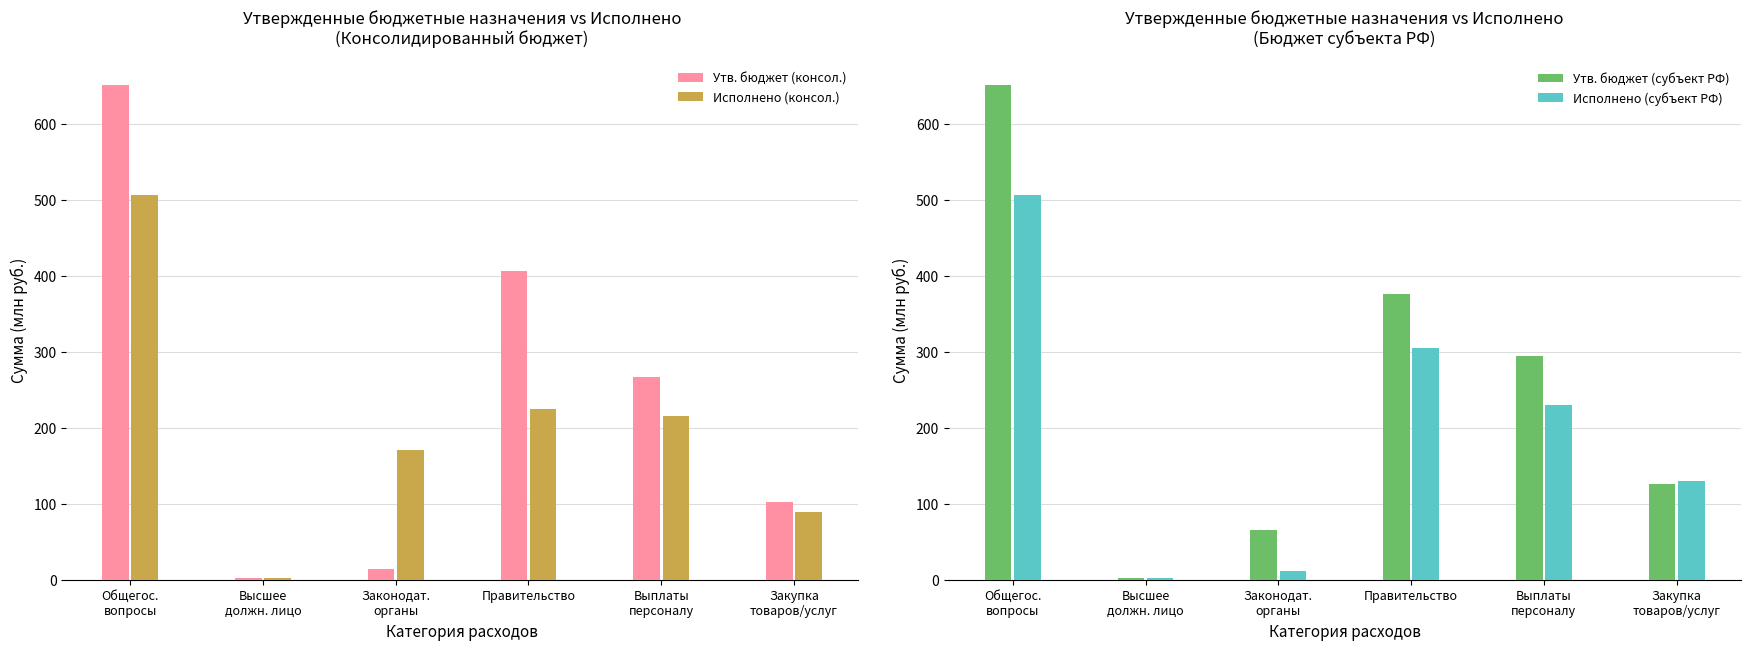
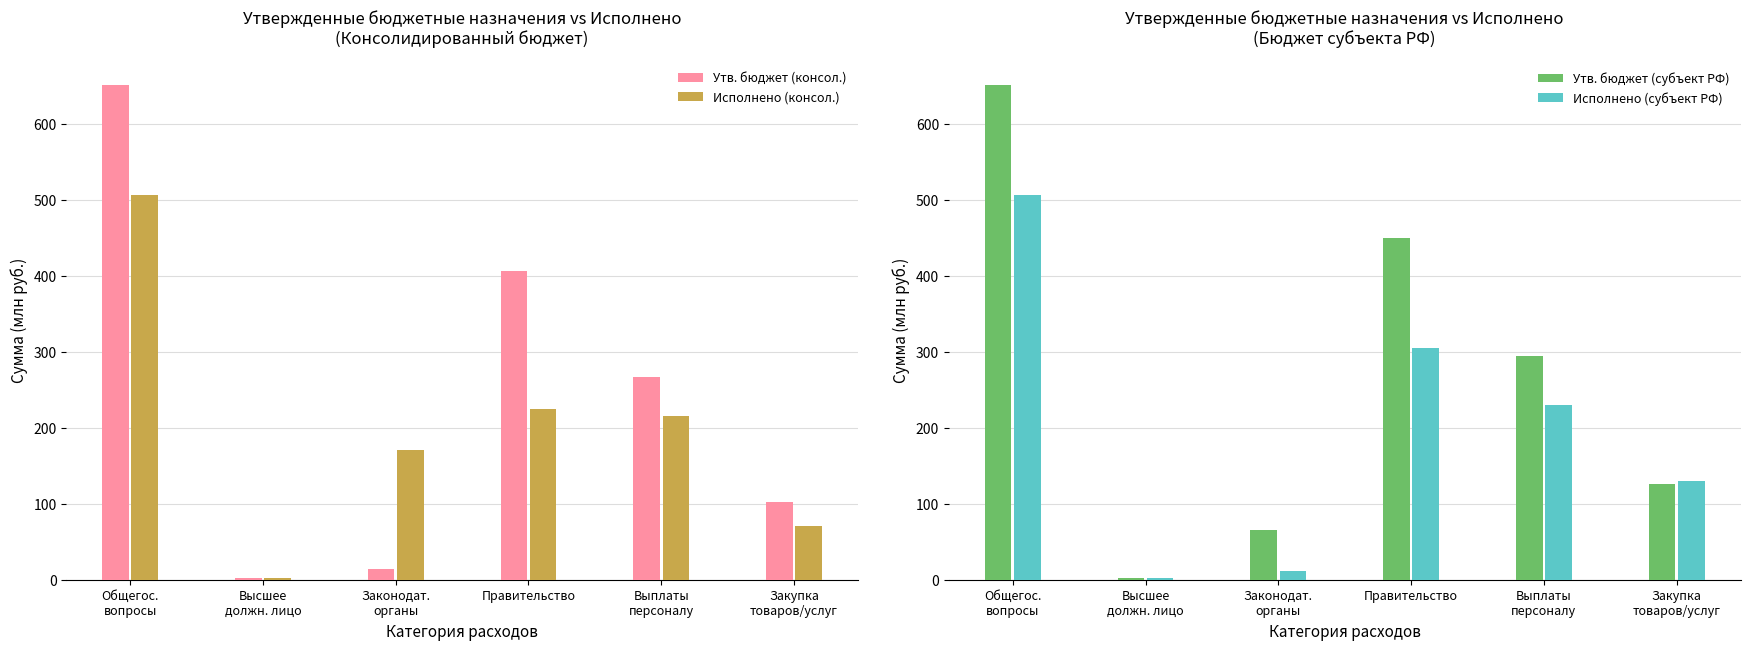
Утвержденные бюджетные назначения vs Исполнено (Консолидированный бюджет), Исполнено (консол.), Закупка товаров/услуг: 90 -> 70
Утвержденные бюджетные назначения vs Исполнено (Бюджет субъекта РФ), Утв. бюджет (субъект РФ), Правительство: 380 -> 450
